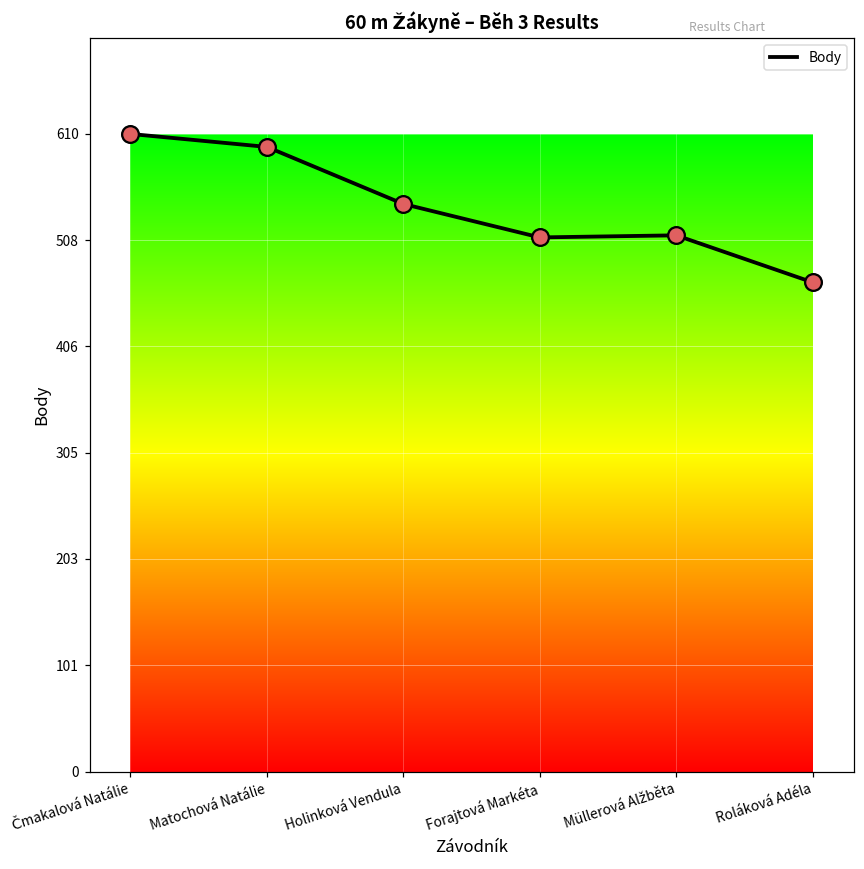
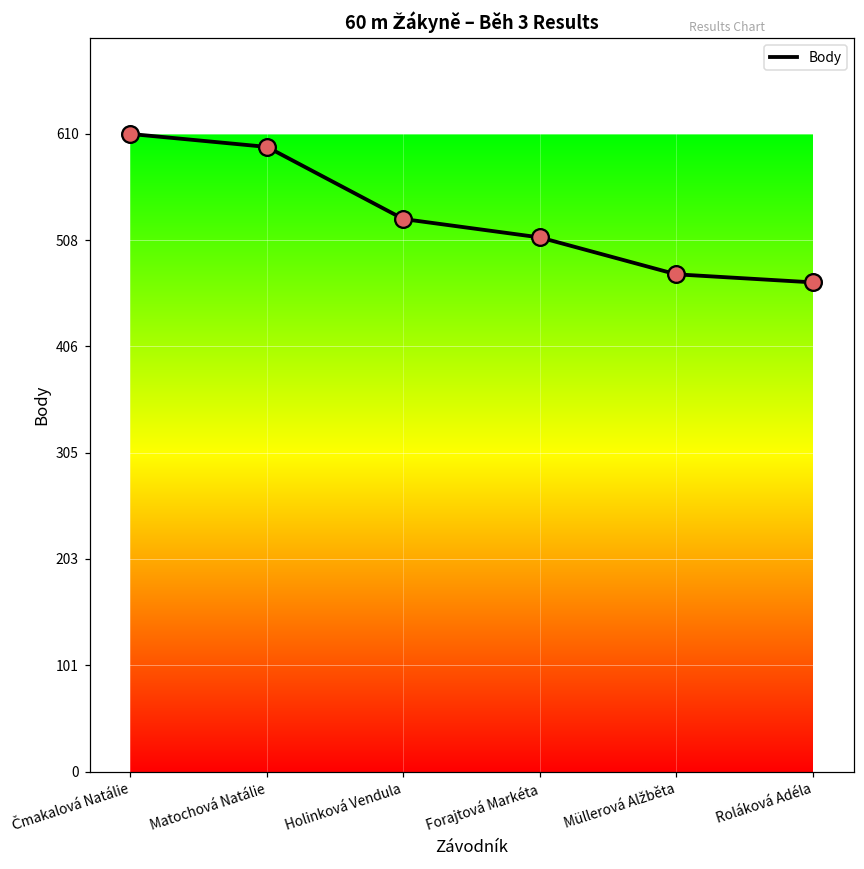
Holinková Vendula: 540 -> 530
Müllerová Alžběta: 510 -> 480
